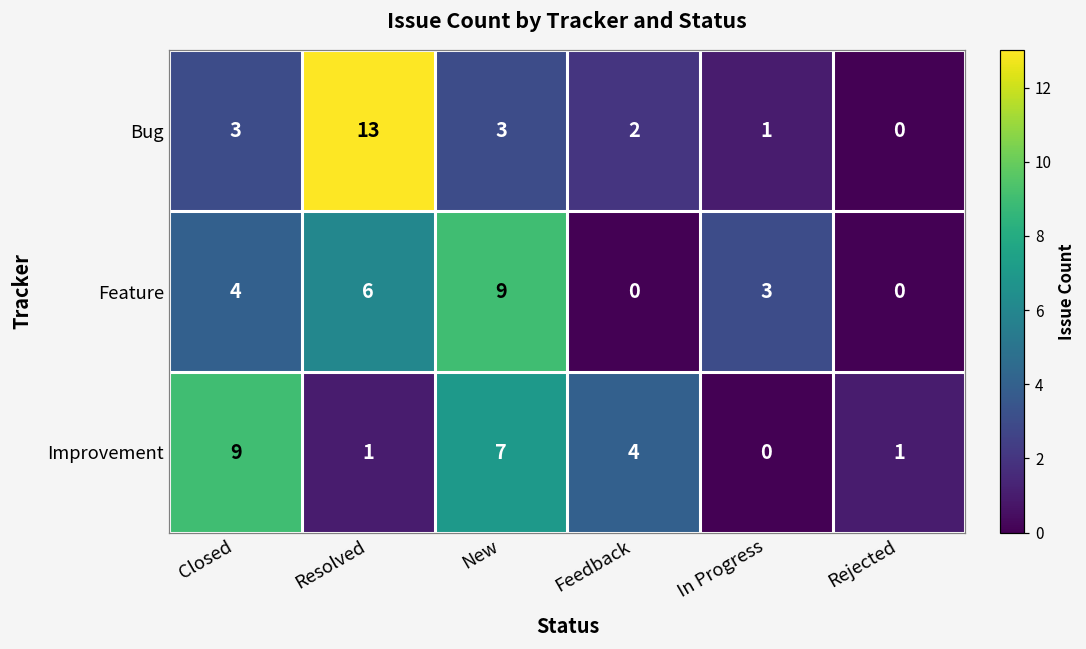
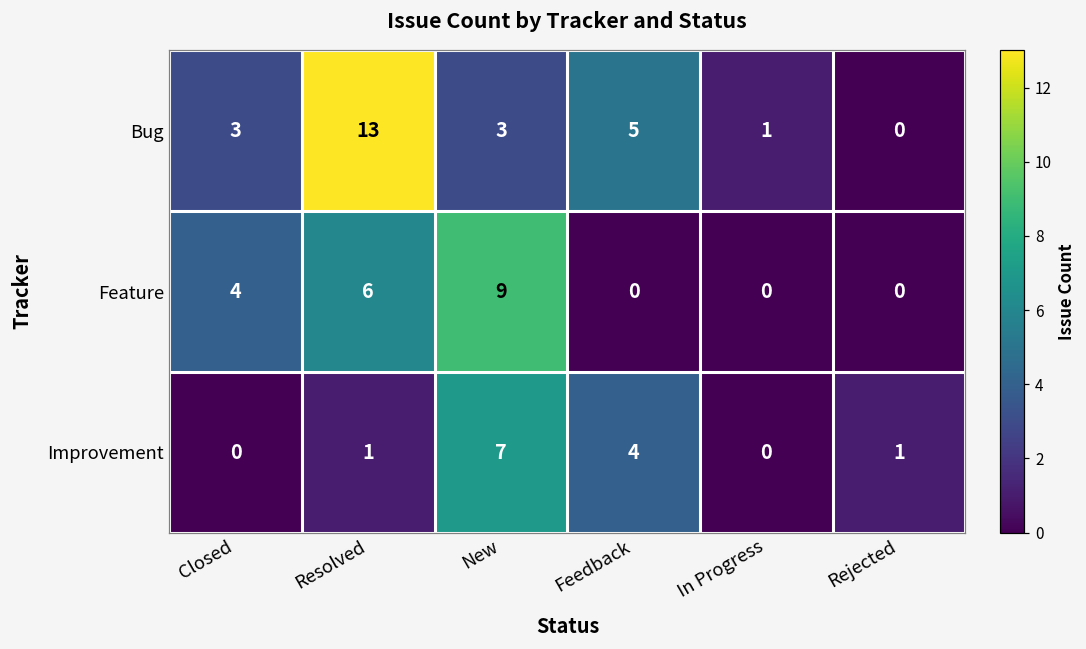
Bug, Feedback: 2 -> 5
Feature, In Progress: 3 -> 0
Improvement, Closed: 9 -> 0
